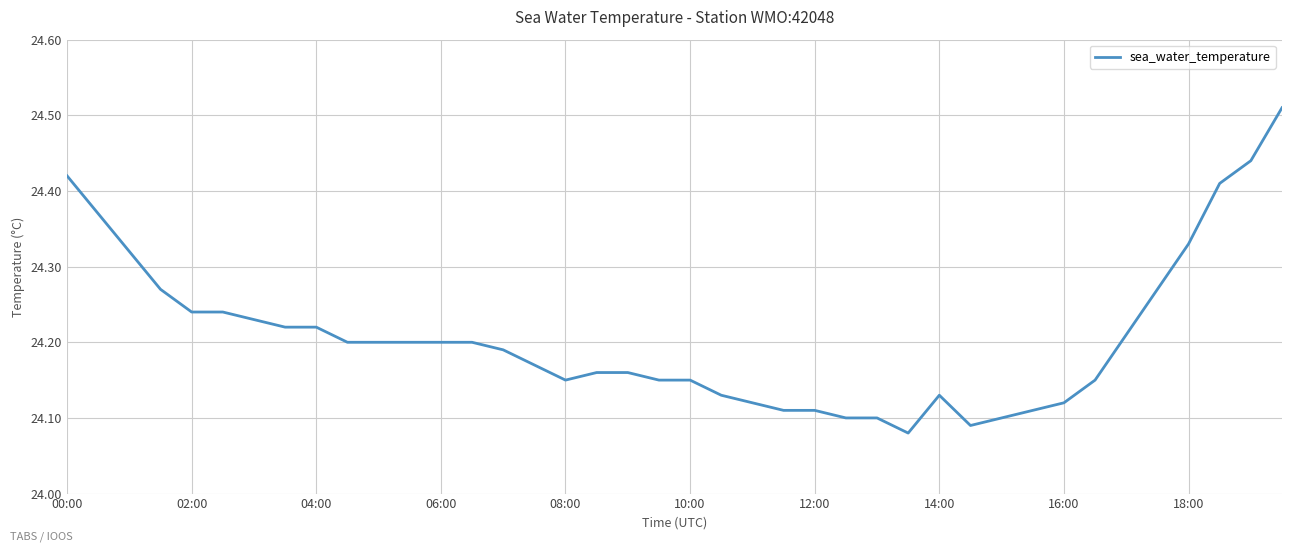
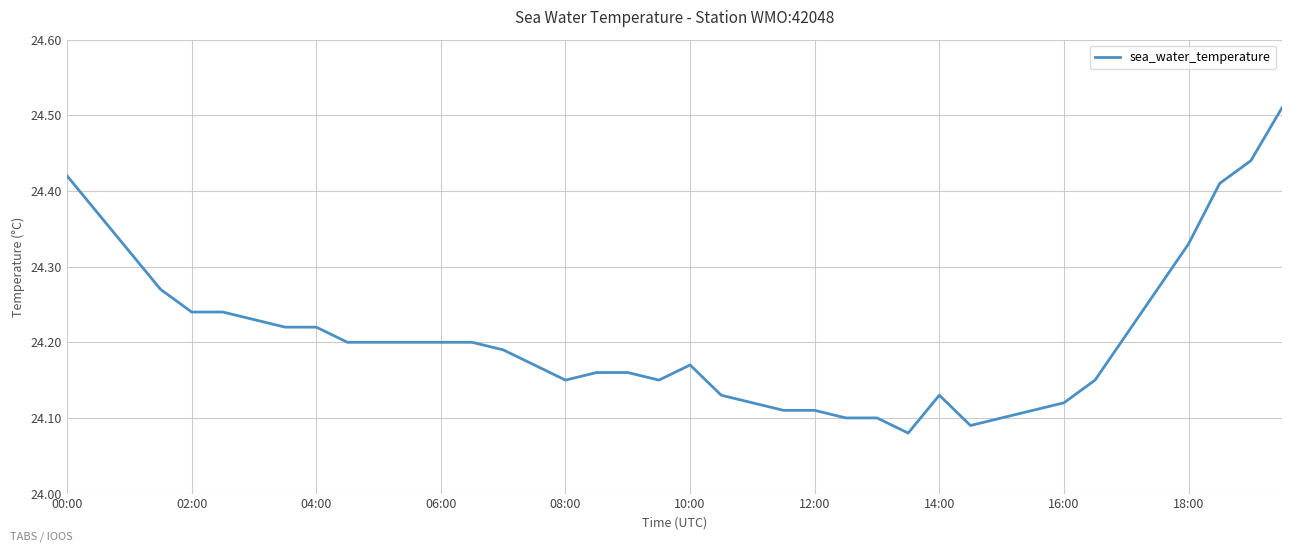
10:00: 24.15 -> 24.17
